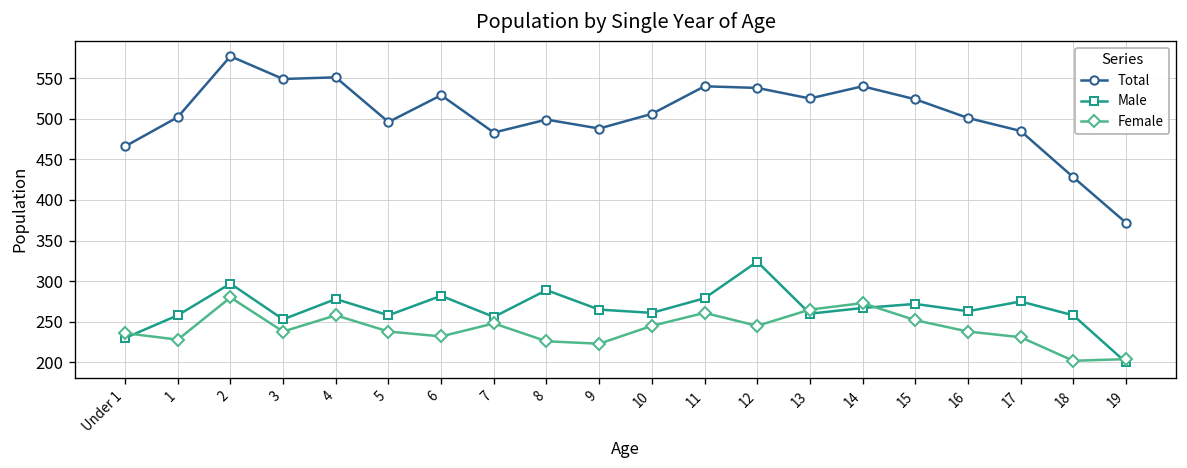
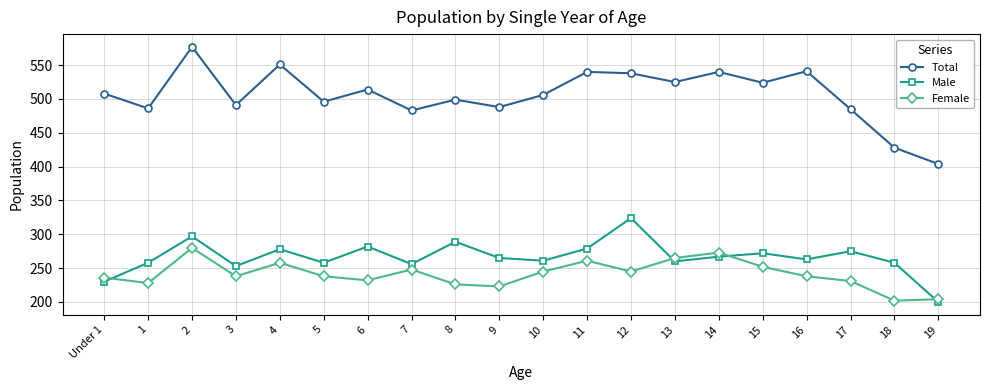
Total, Under 1: 470 -> 510
Total, 1: 500 -> 490
Total, 3: 550 -> 490
Total, 6: 530 -> 510
Total, 16: 500 -> 540
Total, 19: 370 -> 400
